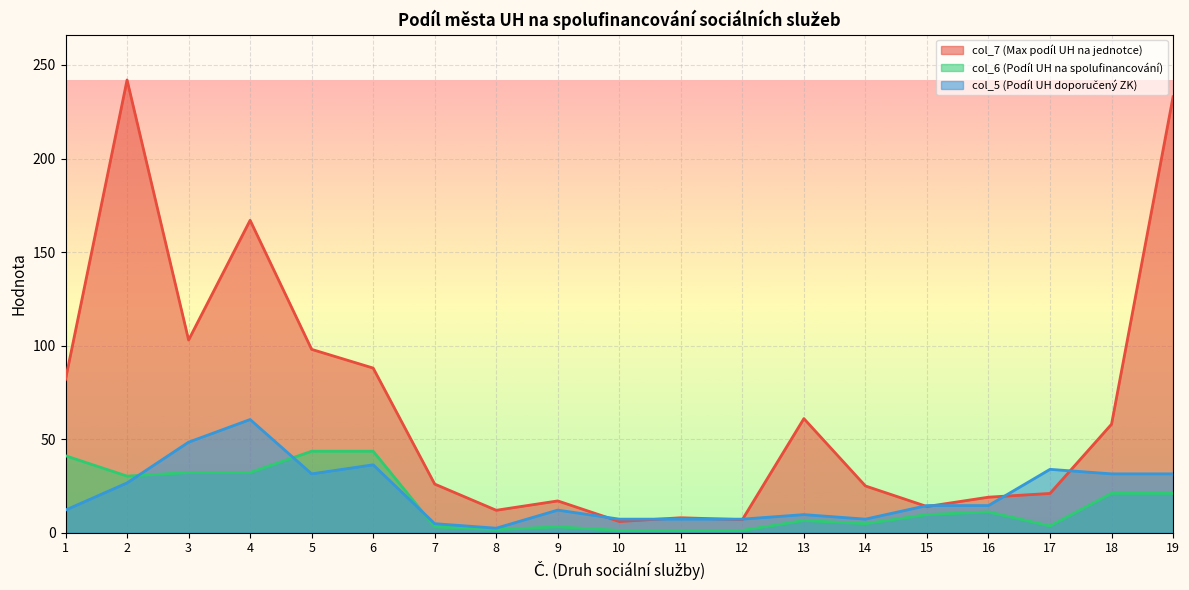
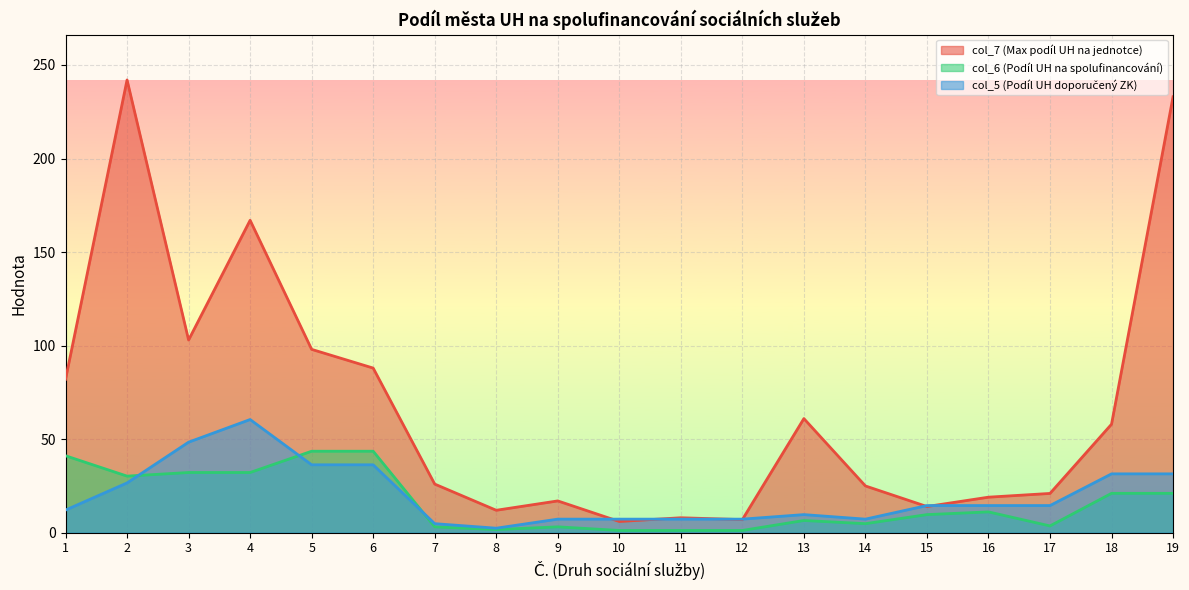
col_5 (Podíl UH doporučený ZK), 5: 31 -> 36
col_5 (Podíl UH doporučený ZK), 9: 12 -> 7
col_5 (Podíl UH doporučený ZK), 17: 34 -> 15
